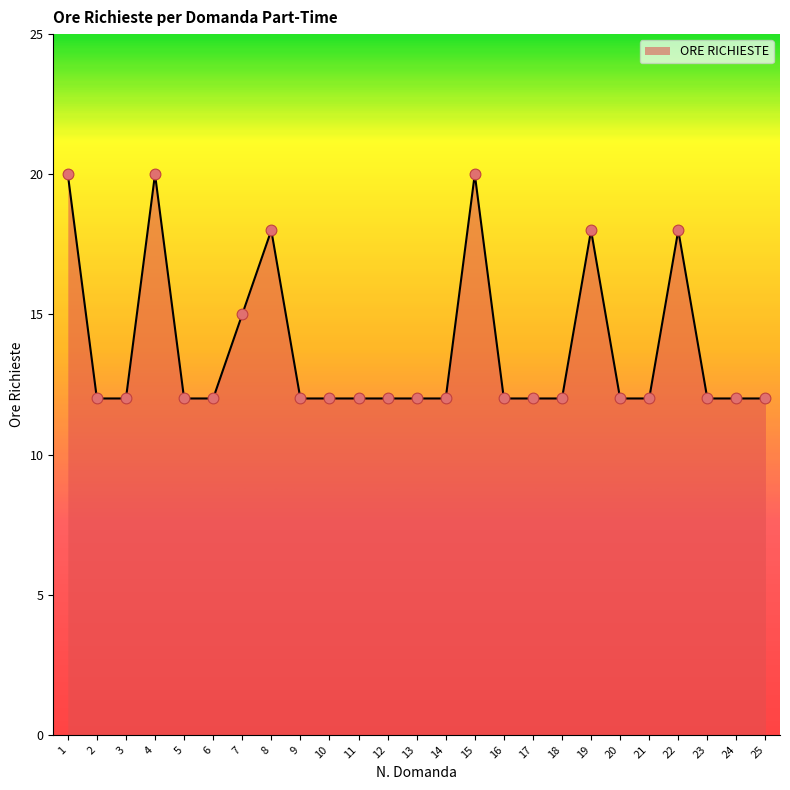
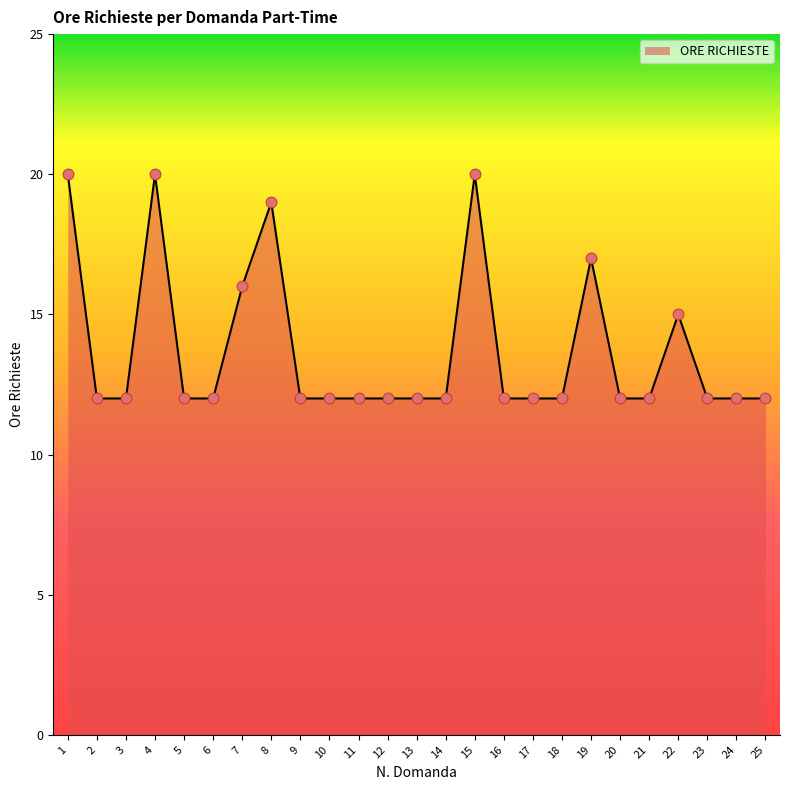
7: 15 -> 16
8: 18 -> 19
19: 18 -> 17
22: 18 -> 15
